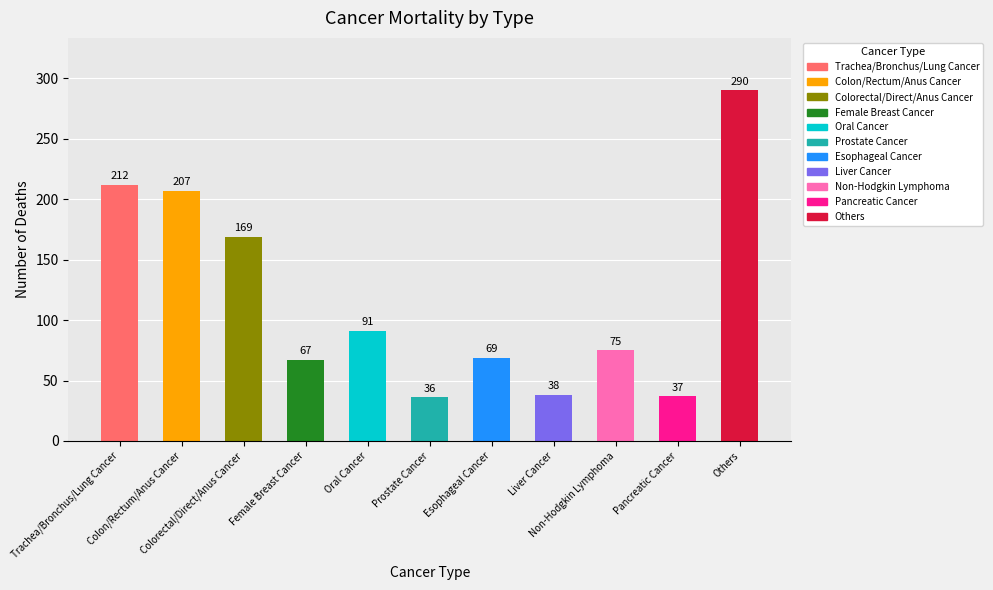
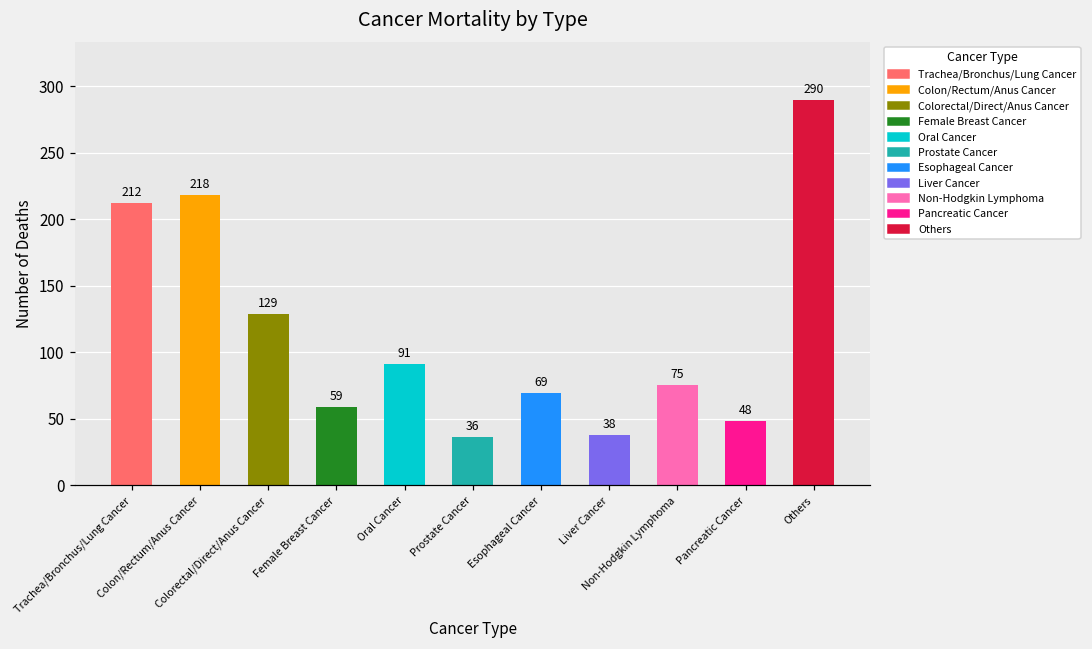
Colon/Rectum/Anus Cancer: 207 -> 218
Colorectal/Direct/Anus Cancer: 169 -> 129
Female Breast Cancer: 67 -> 59
Pancreatic Cancer: 37 -> 48
